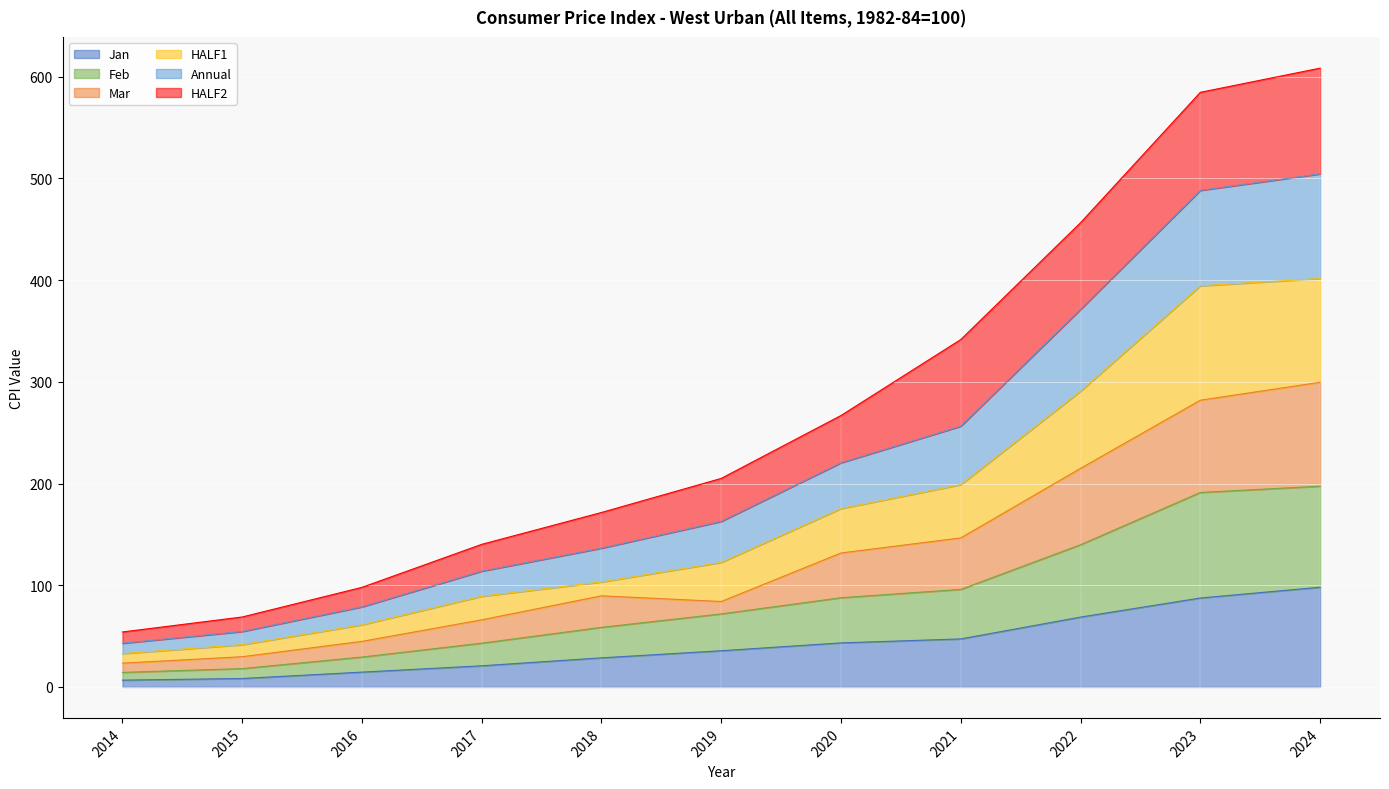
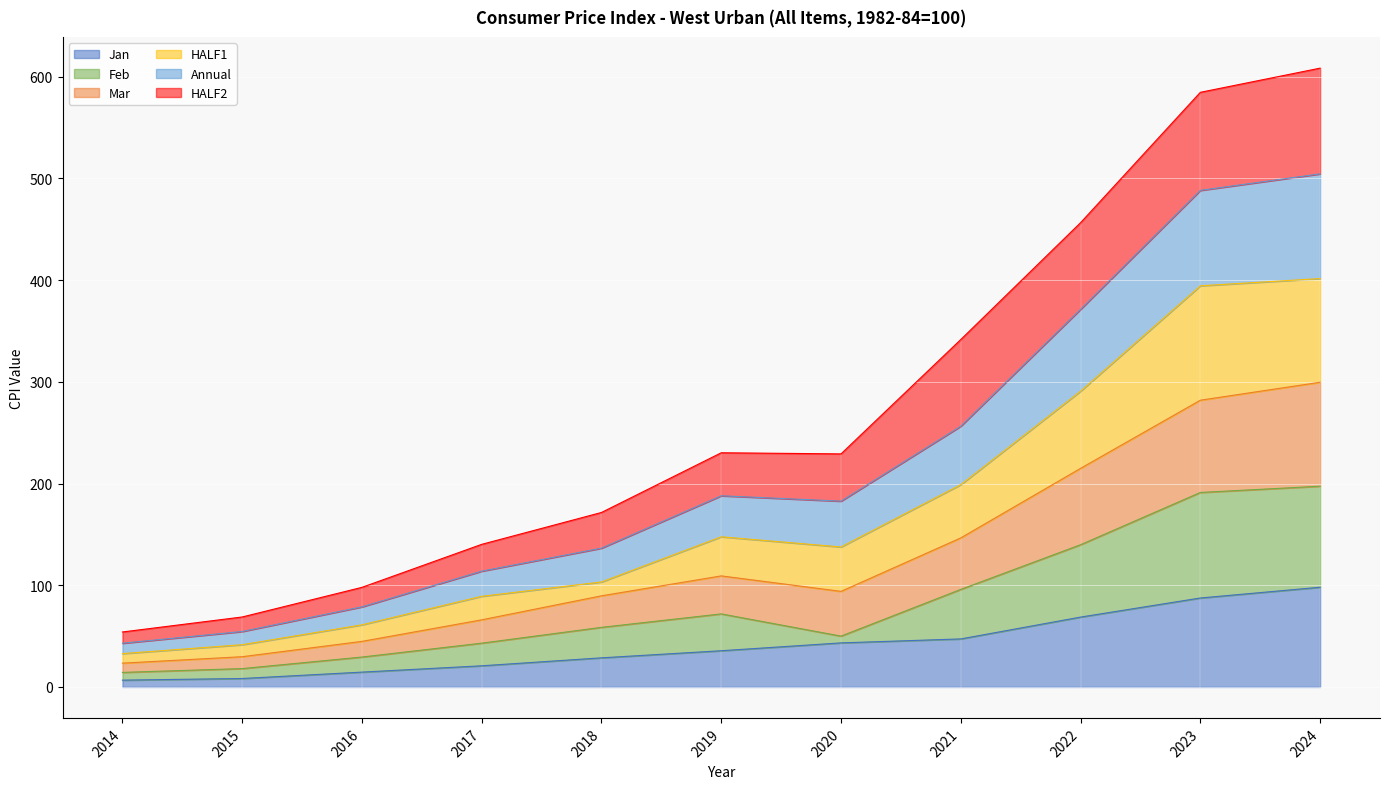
Mar, 2019: 12 -> 37
Feb, 2020: 44 -> 7
